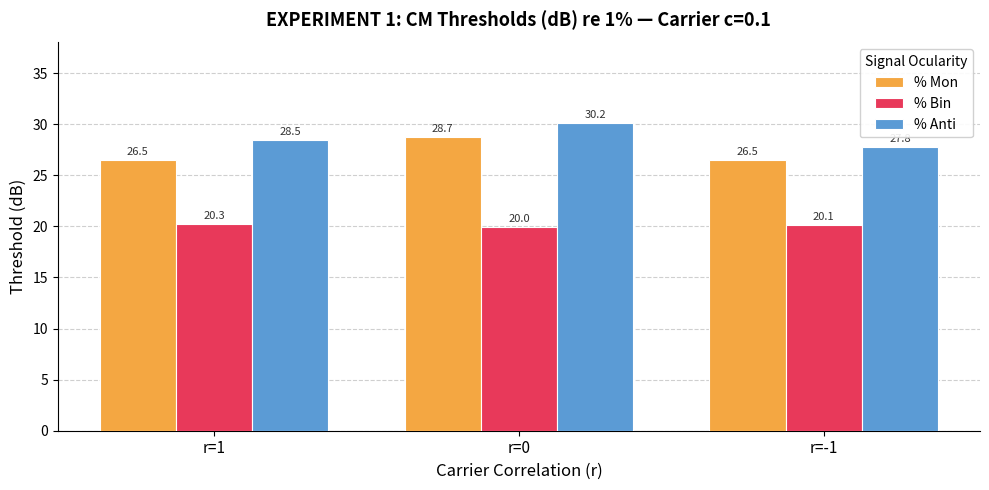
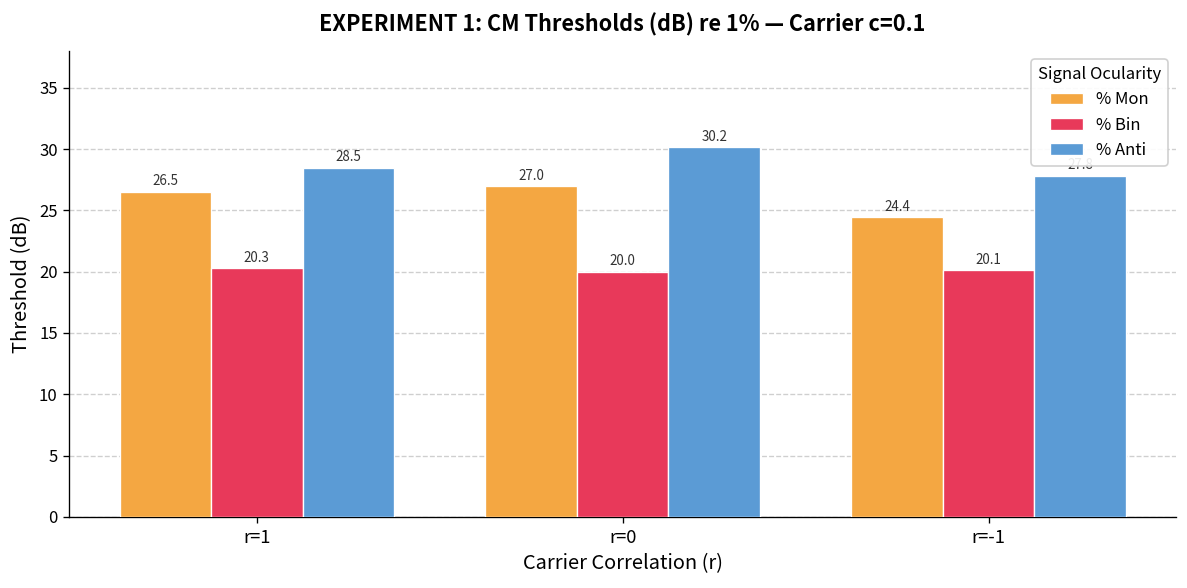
% Mon, r=0: 28.7 -> 27.0
% Mon, r=-1: 26.5 -> 24.4
